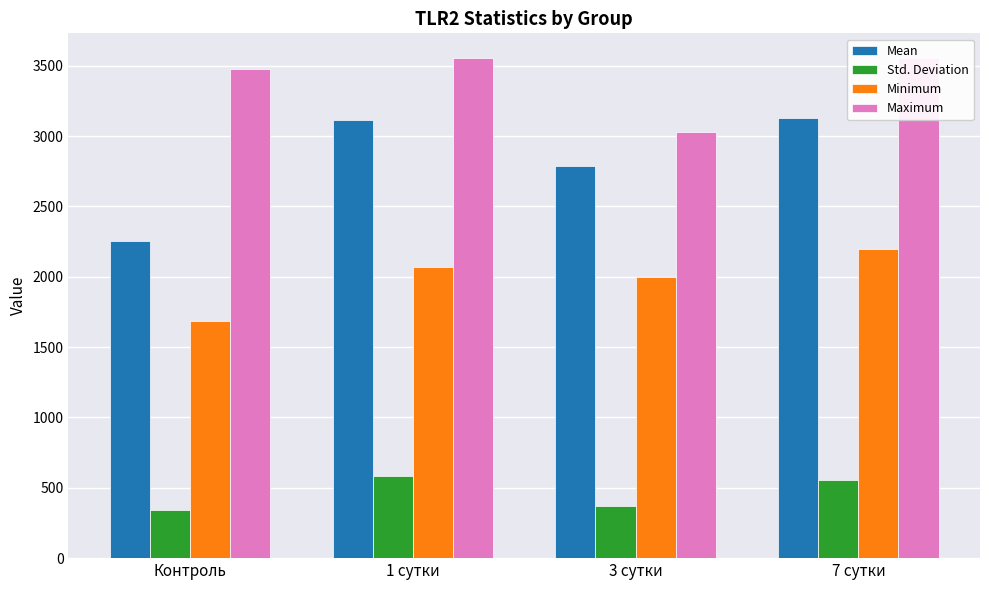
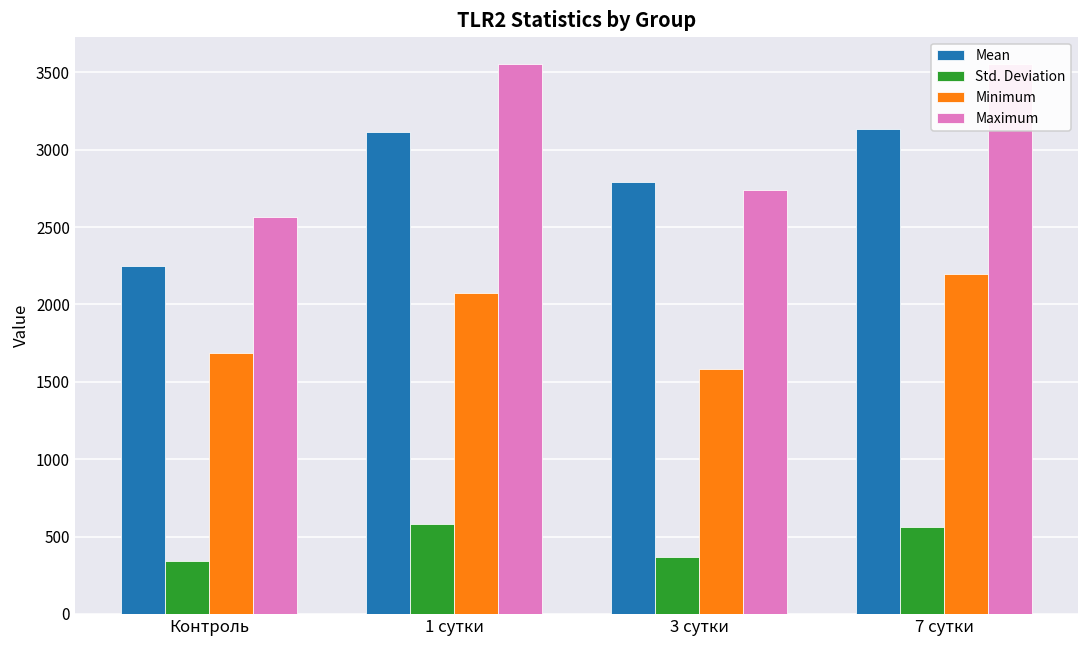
Maximum, Контроль: 3480 -> 2570
Minimum, 3 сутки: 2000 -> 1580
Maximum, 3 сутки: 3030 -> 2740
